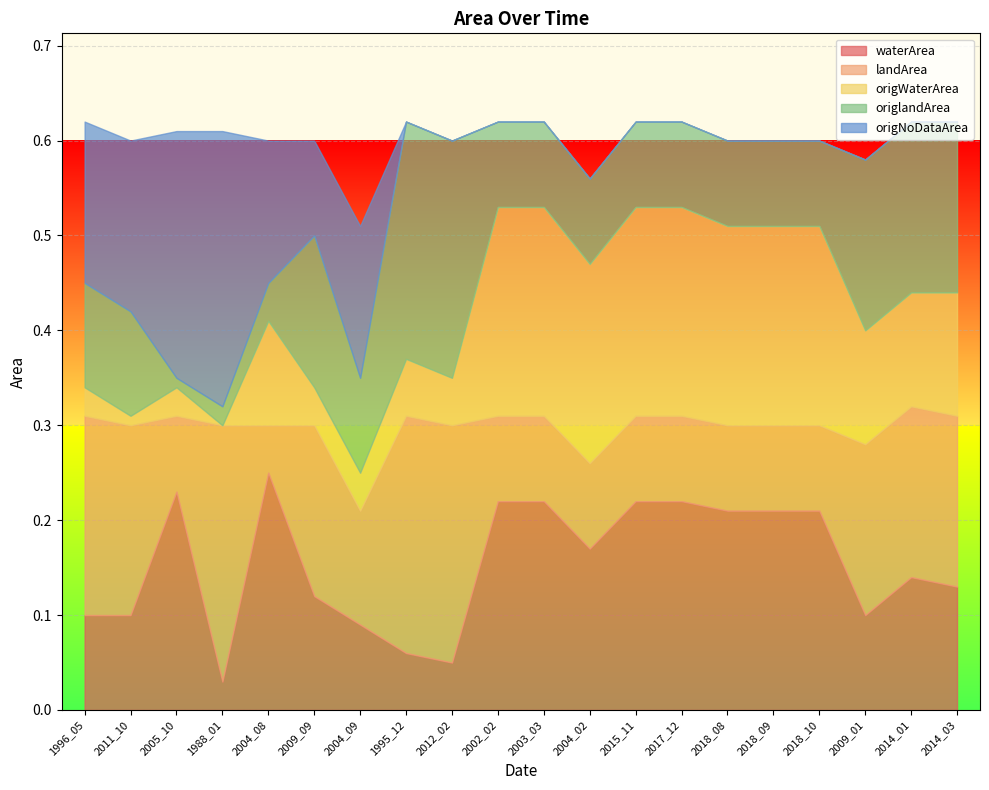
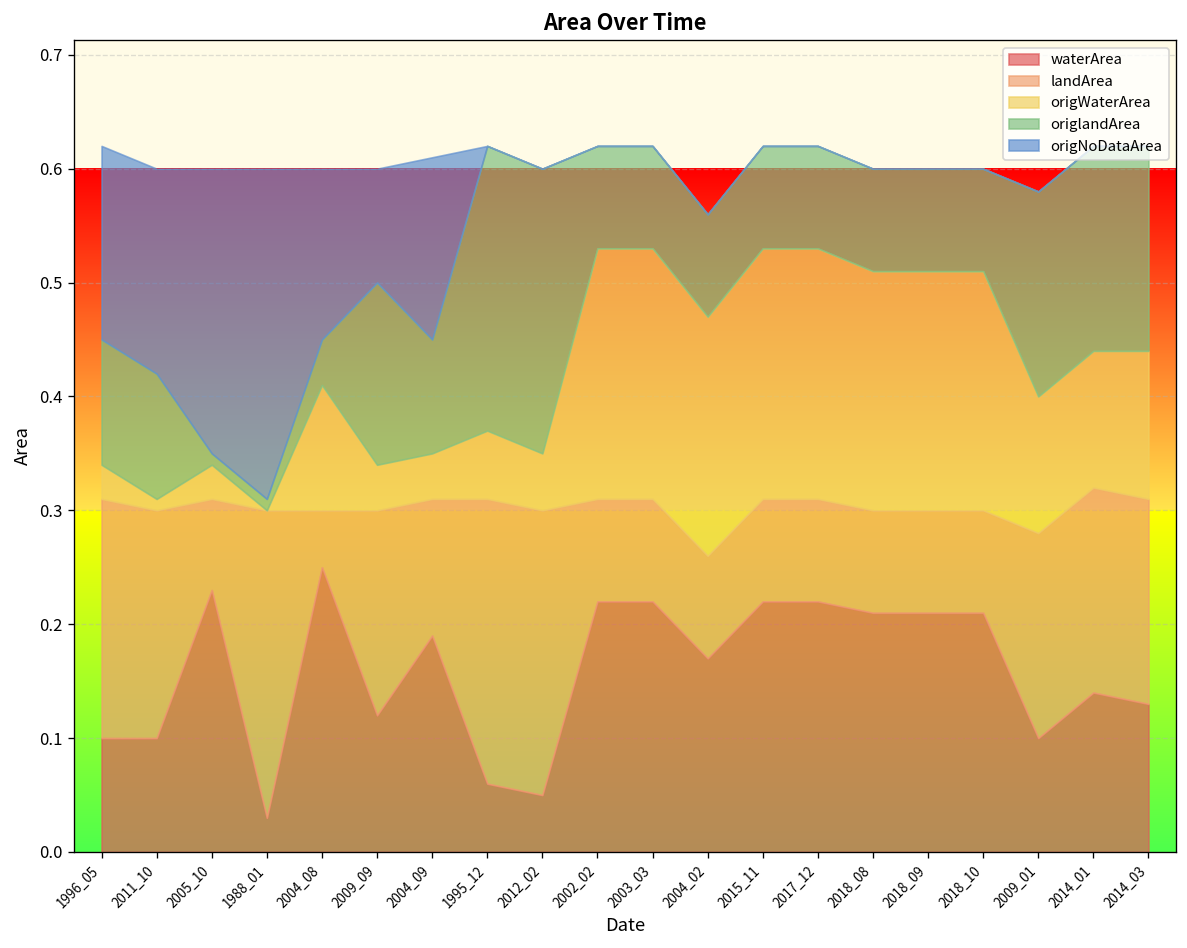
origNoDataArea, 2005_10: 0.26 -> 0.25
origlandArea, 1988_01: 0.02 -> 0.01
waterArea, 2004_09: 0.09 -> 0.19
